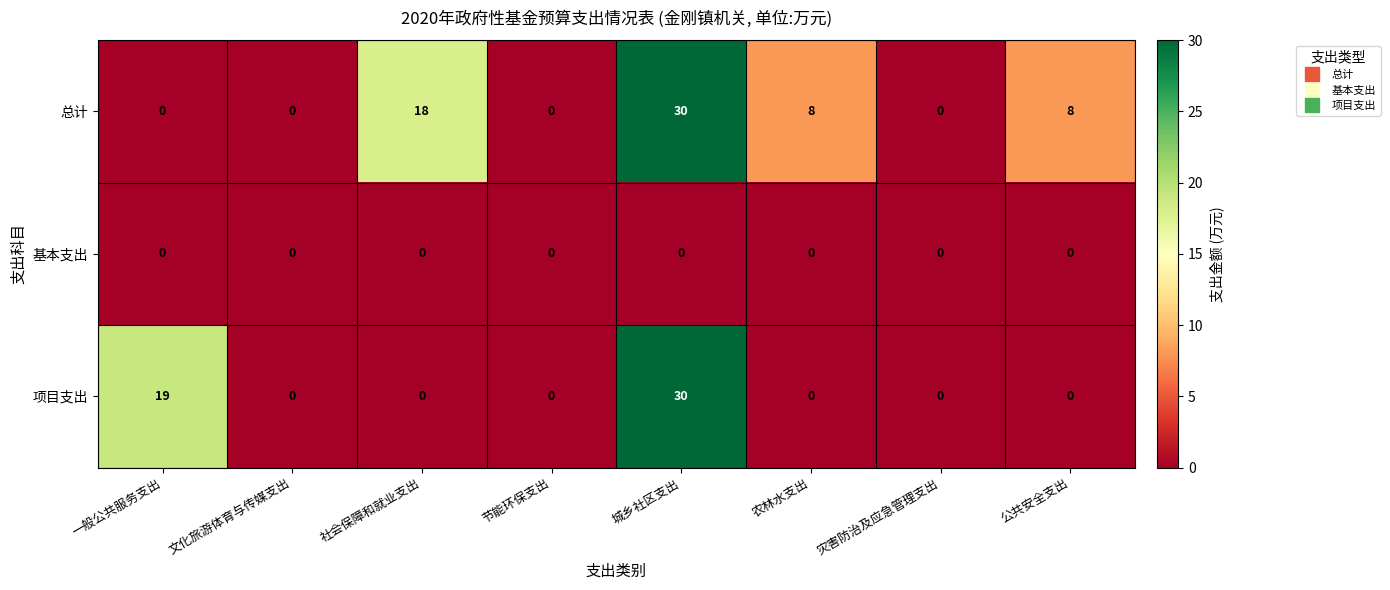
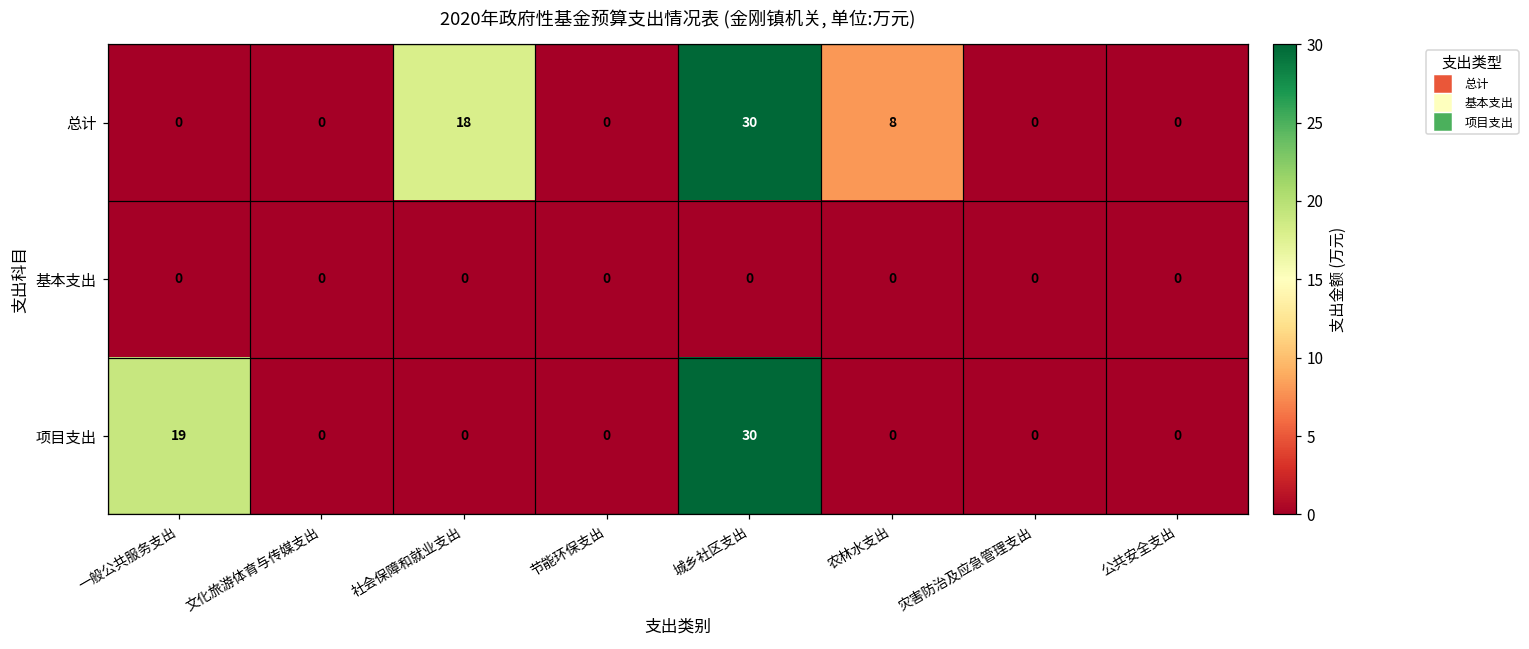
总计, 公共安全支出: 8 -> 0
